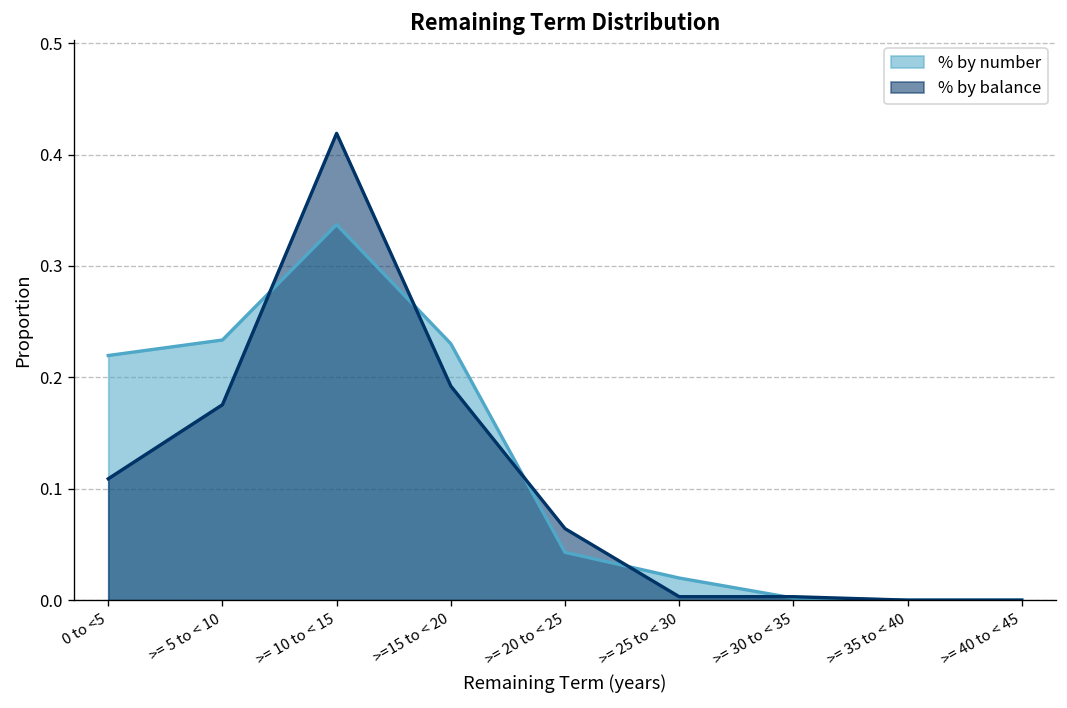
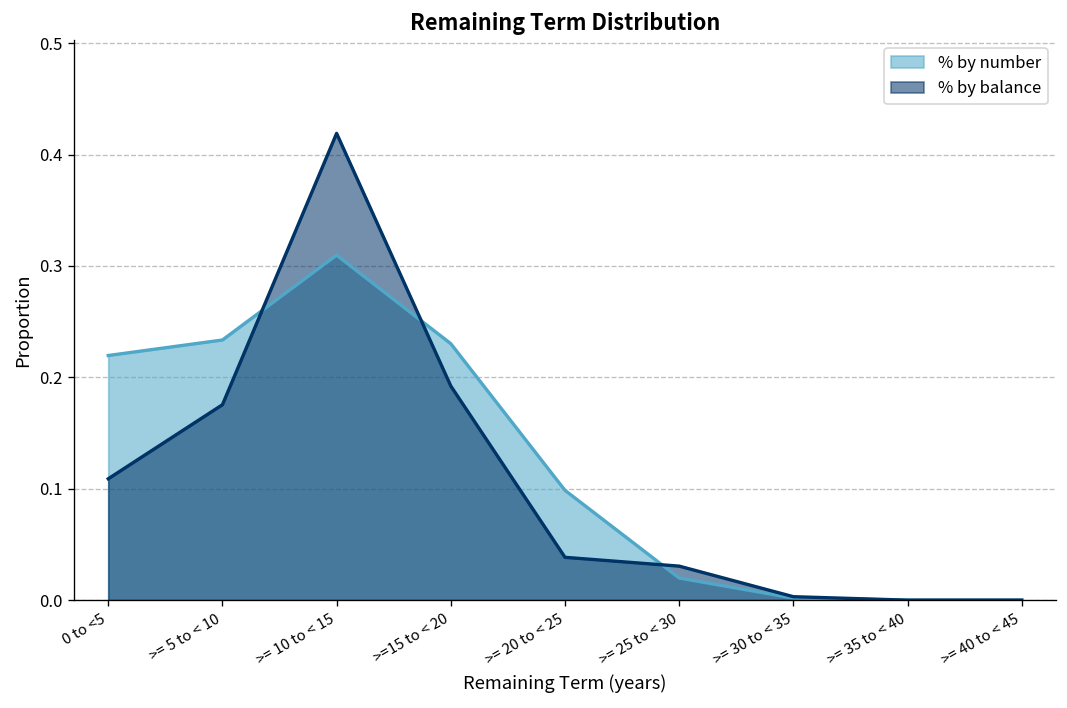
% by number, >= 10 to < 15: 0.34 -> 0.31
% by number, >= 20 to < 25: 0.04 -> 0.10
% by balance, >= 20 to < 25: 0.06 -> 0.04
% by balance, >= 25 to < 30: 0.00 -> 0.03
